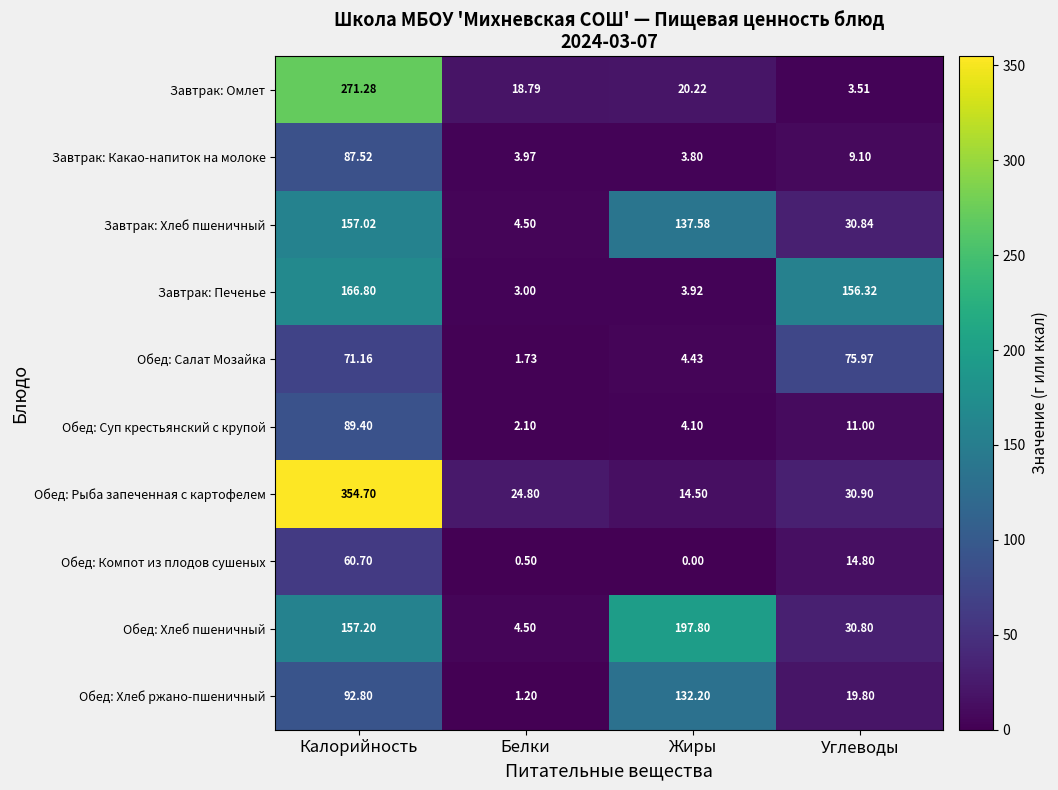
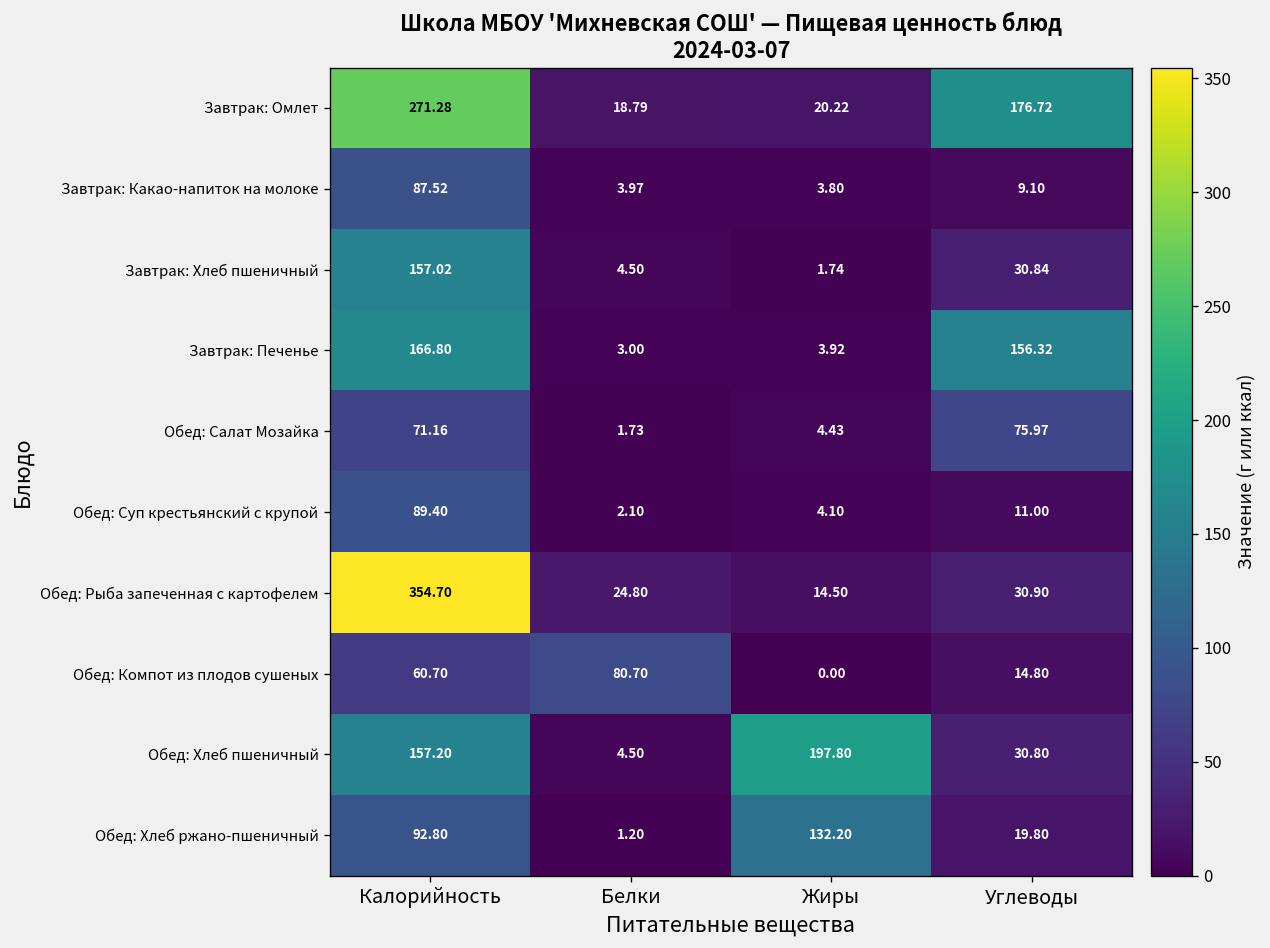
Завтрак: Омлет, Углеводы: 3.51 -> 176.72
Завтрак: Хлеб пшеничный, Жиры: 137.58 -> 1.74
Обед: Компот из плодов сушеных, Белки: 0.50 -> 80.70
